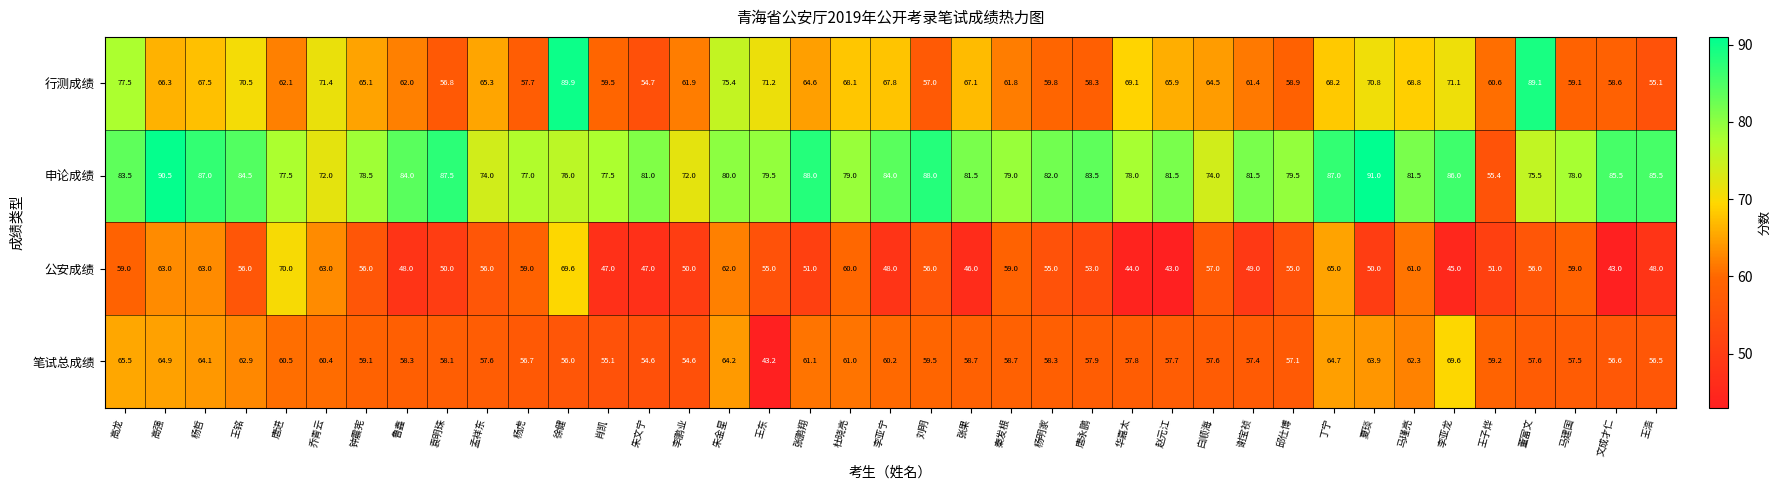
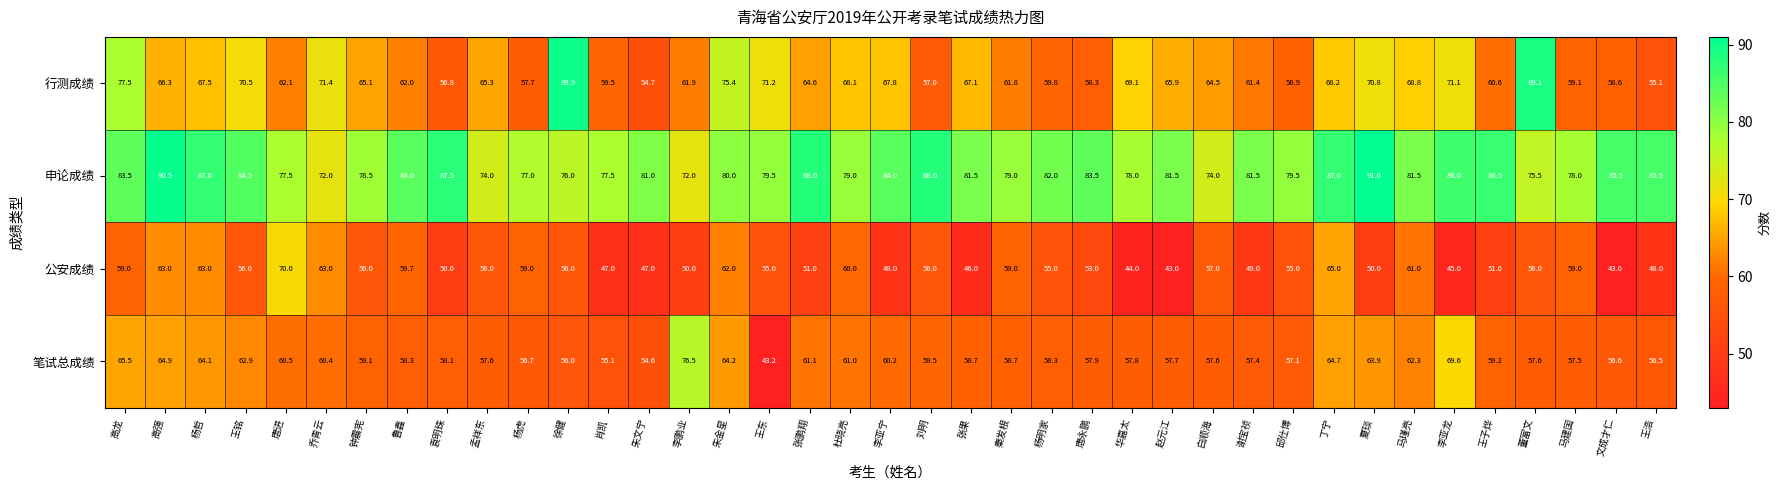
申论成绩, 王子烨: 55.4 -> 86.5
公安成绩, 鲁鑫: 48.0 -> 59.7
公安成绩, 徐健: 69.6 -> 56.0
笔试总成绩, 李鹏业: 54.6 -> 76.5
